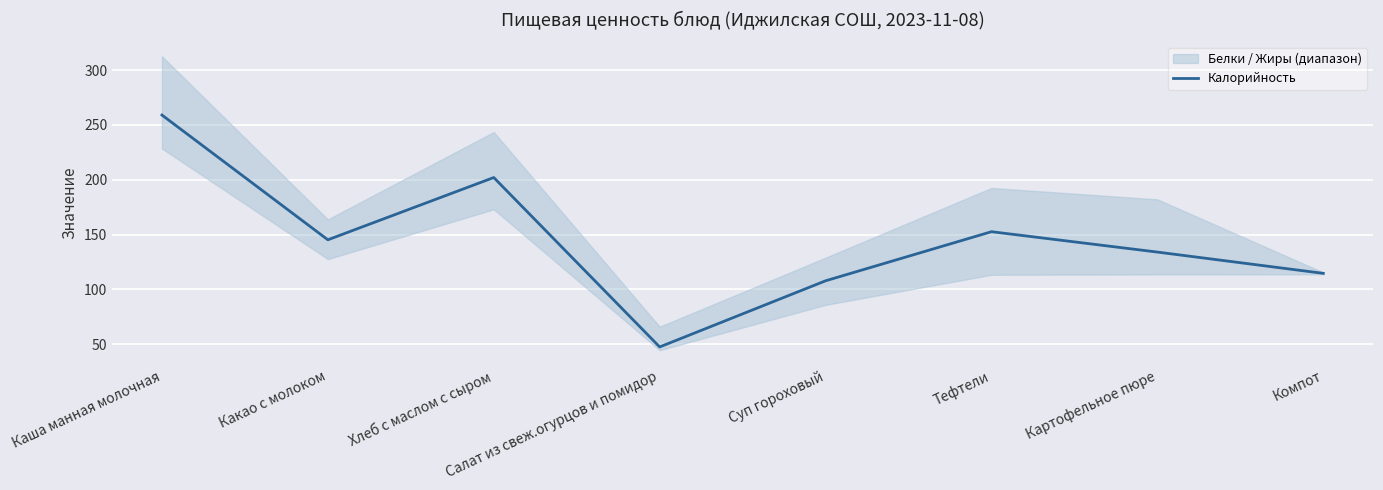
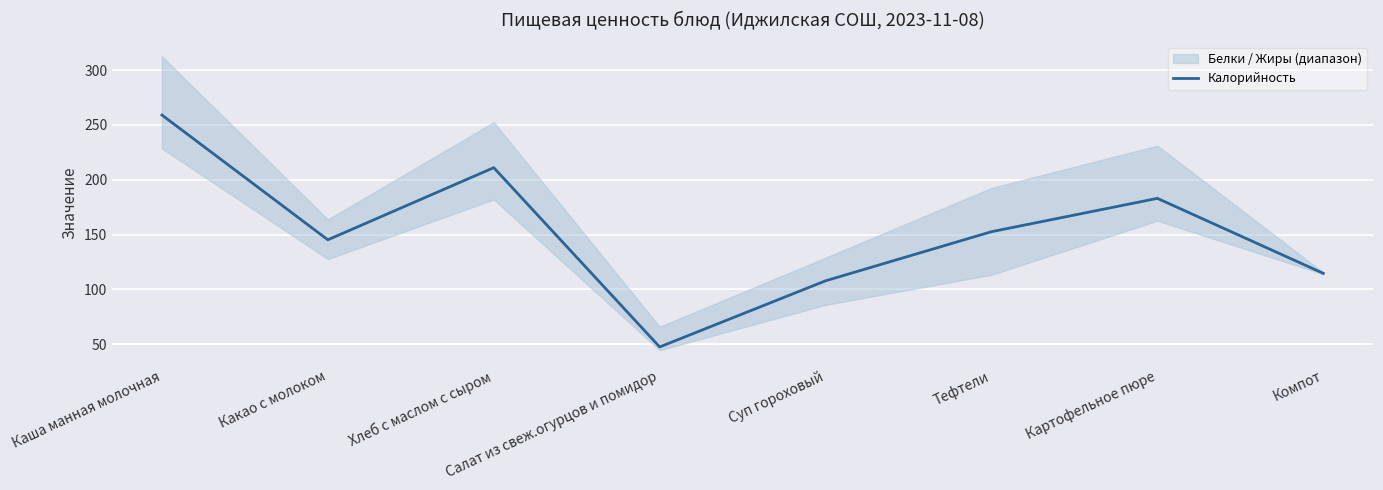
Калорийность, Хлеб с маслом с сыром: 202 -> 211
Калорийность, Картофельное пюре: 134 -> 183
